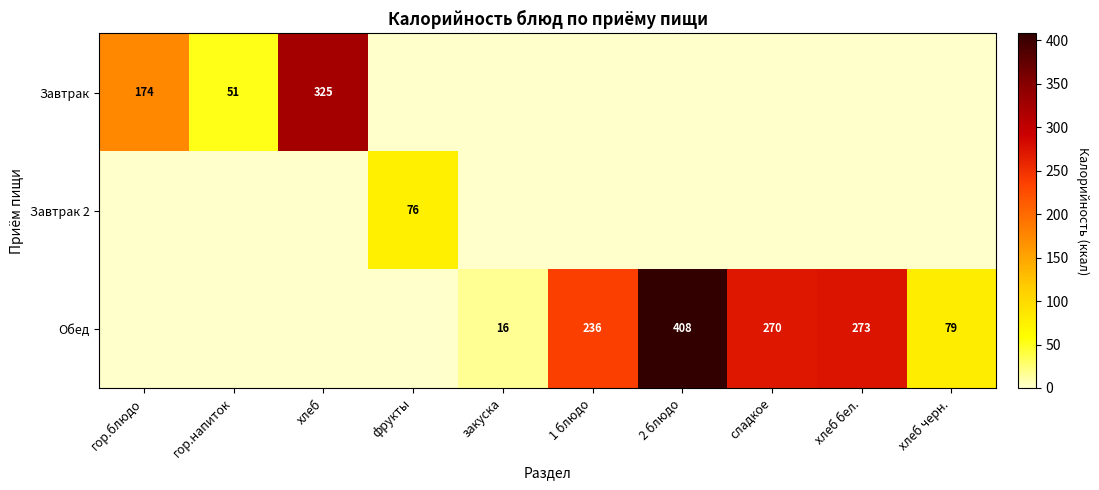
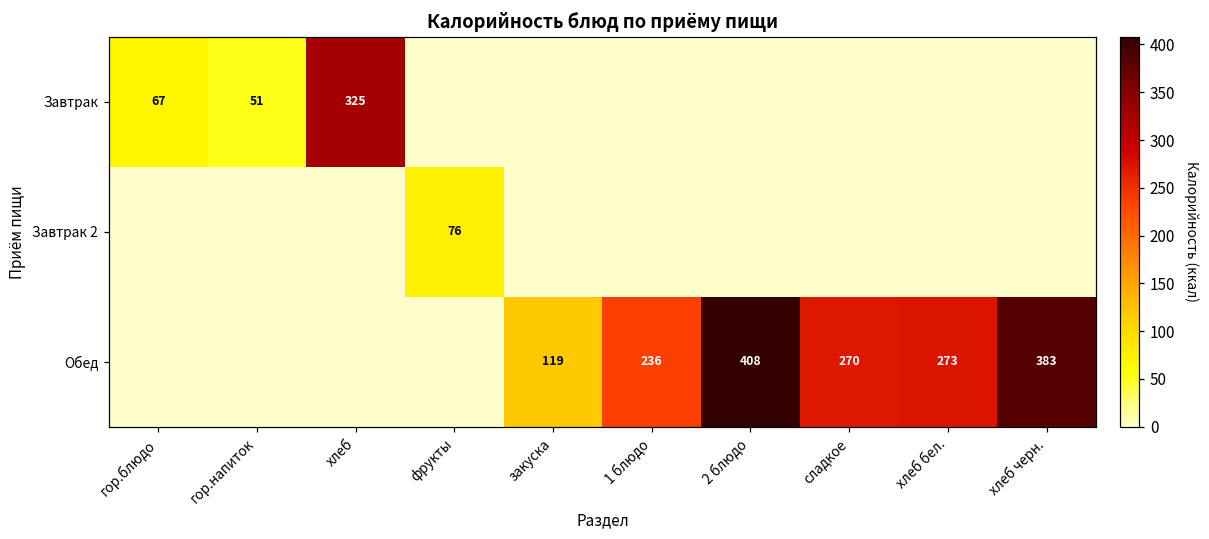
Завтрак, гор.блюдо: 174 -> 67
Обед, закуска: 16 -> 119
Обед, хлеб черн.: 79 -> 383
